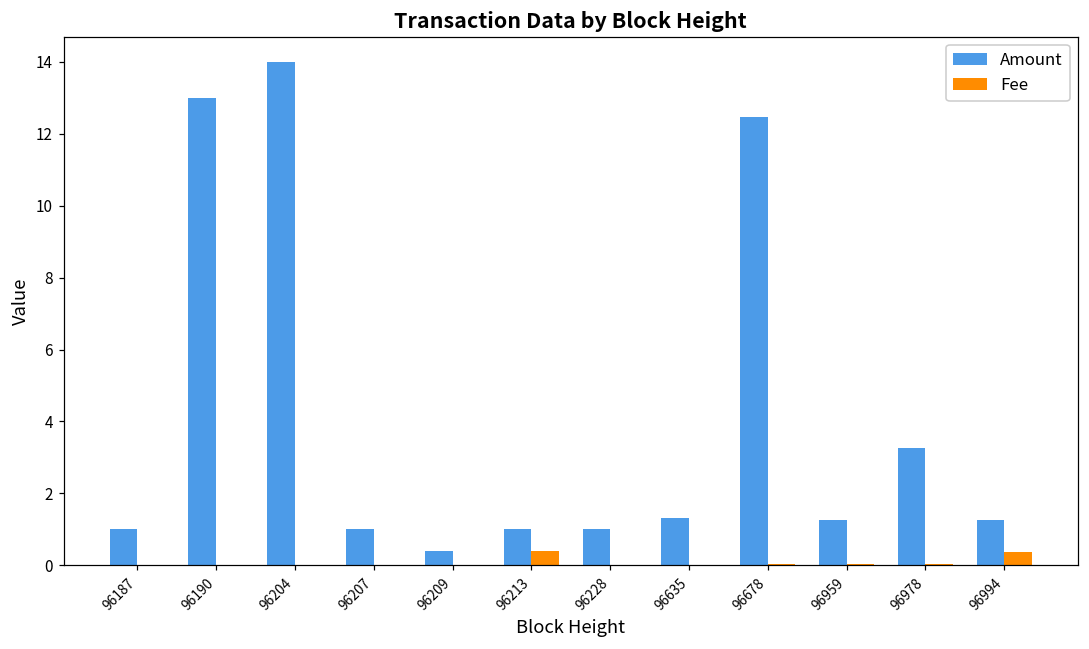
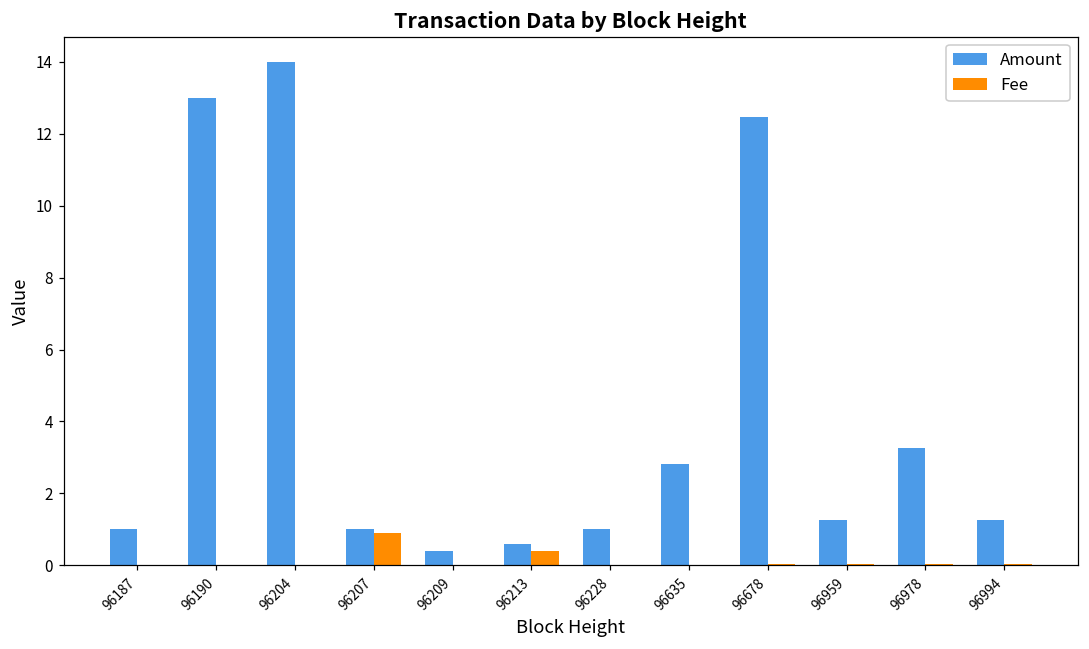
Fee, 96207: 0.0 -> 0.9
Amount, 96213: 1.0 -> 0.6
Amount, 96635: 1.3 -> 2.8
Fee, 96994: 0.4 -> 0.0
